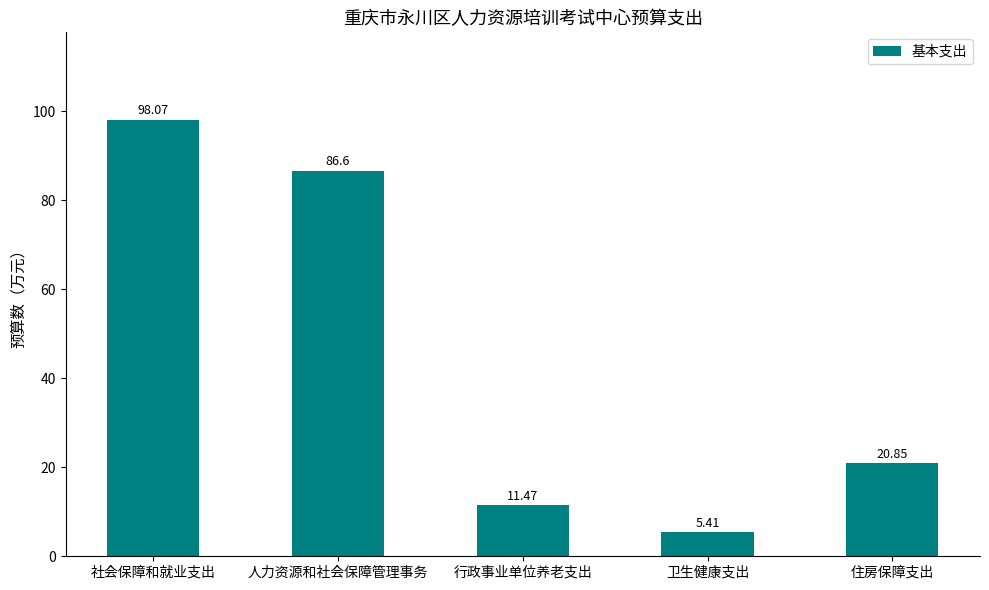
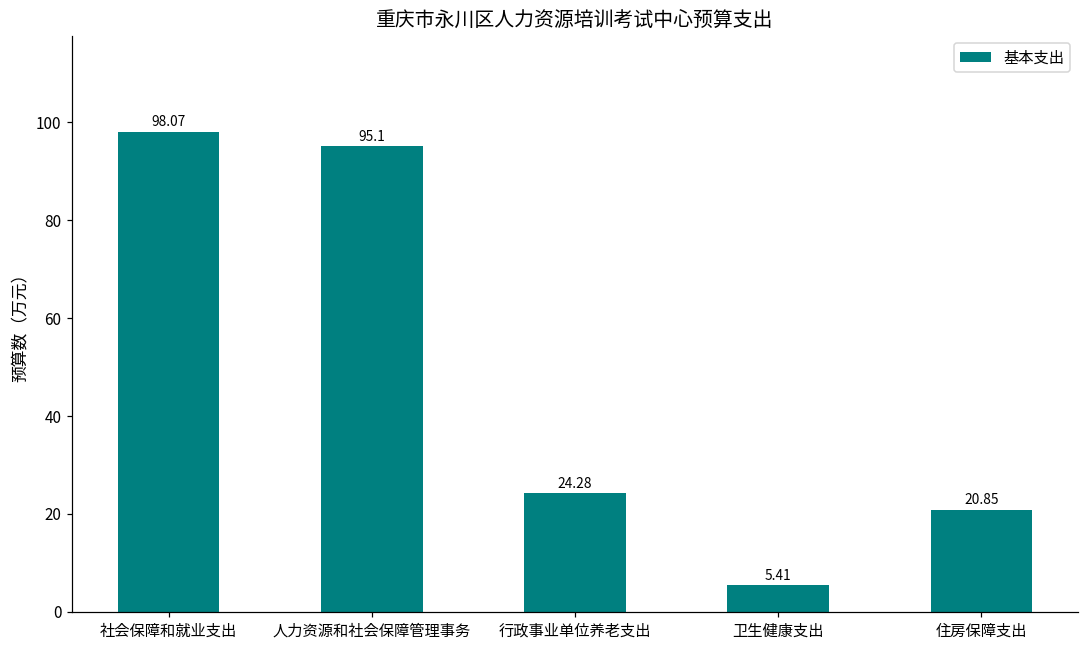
人力资源和社会保障管理事务: 86.6 -> 95.1
行政事业单位养老支出: 11.47 -> 24.28
